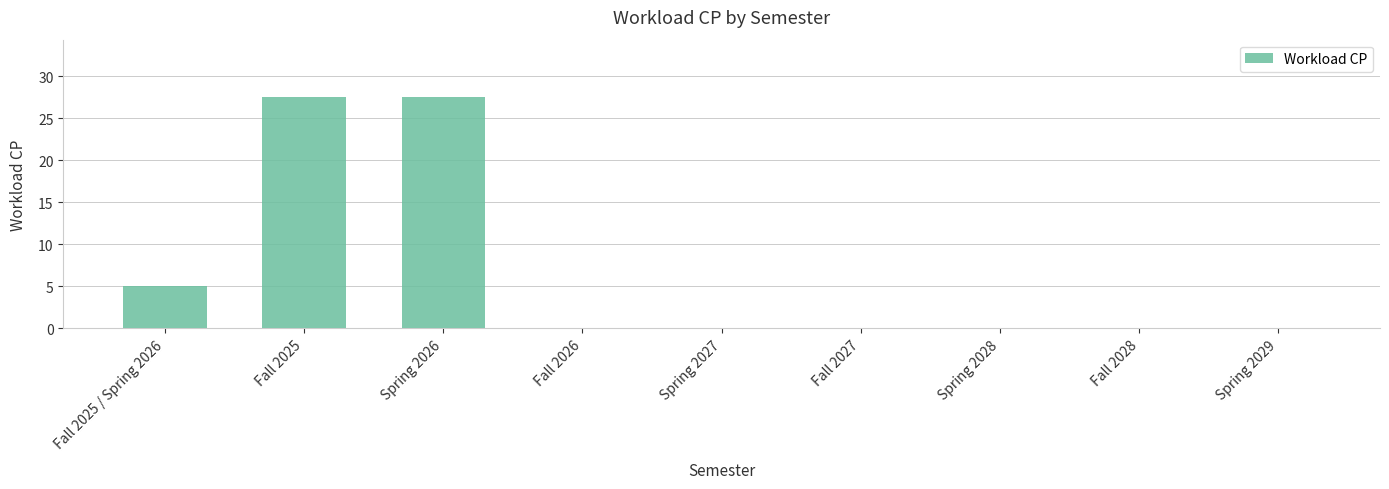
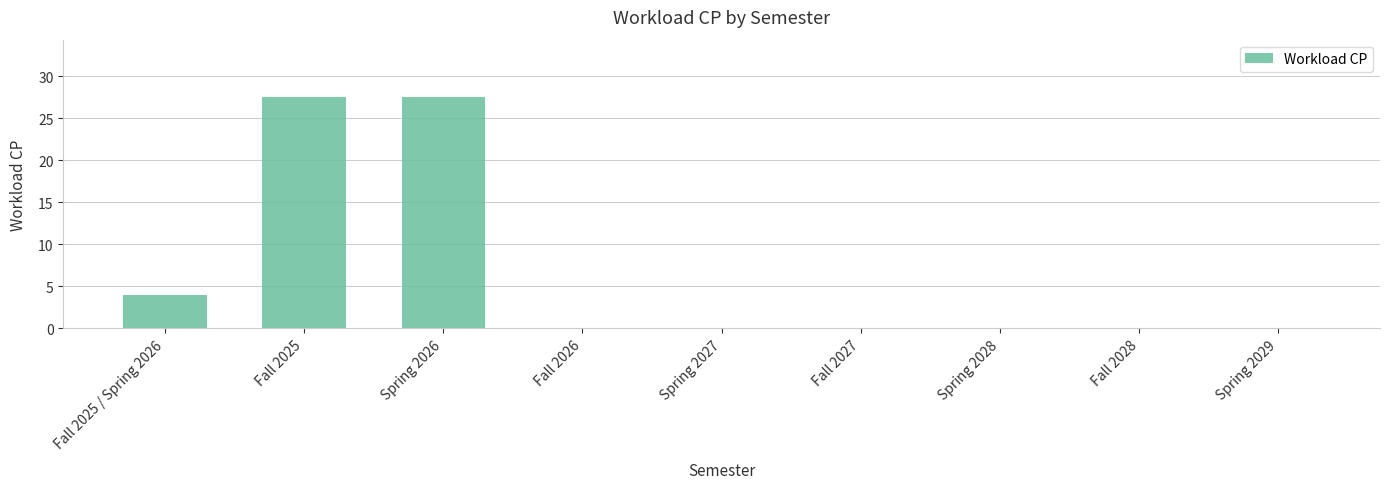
Fall 2025 / Spring 2026: 5 -> 4
